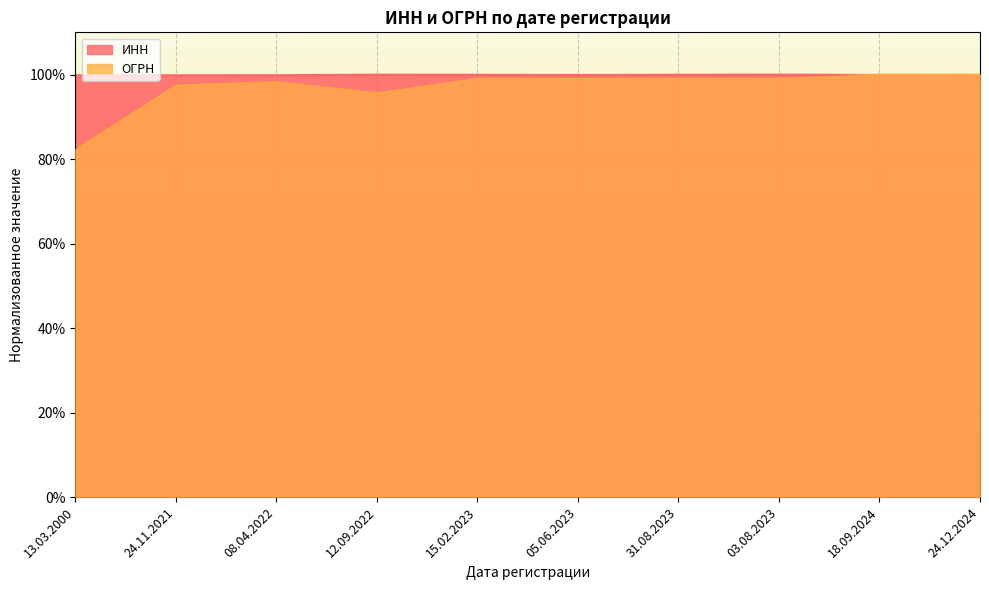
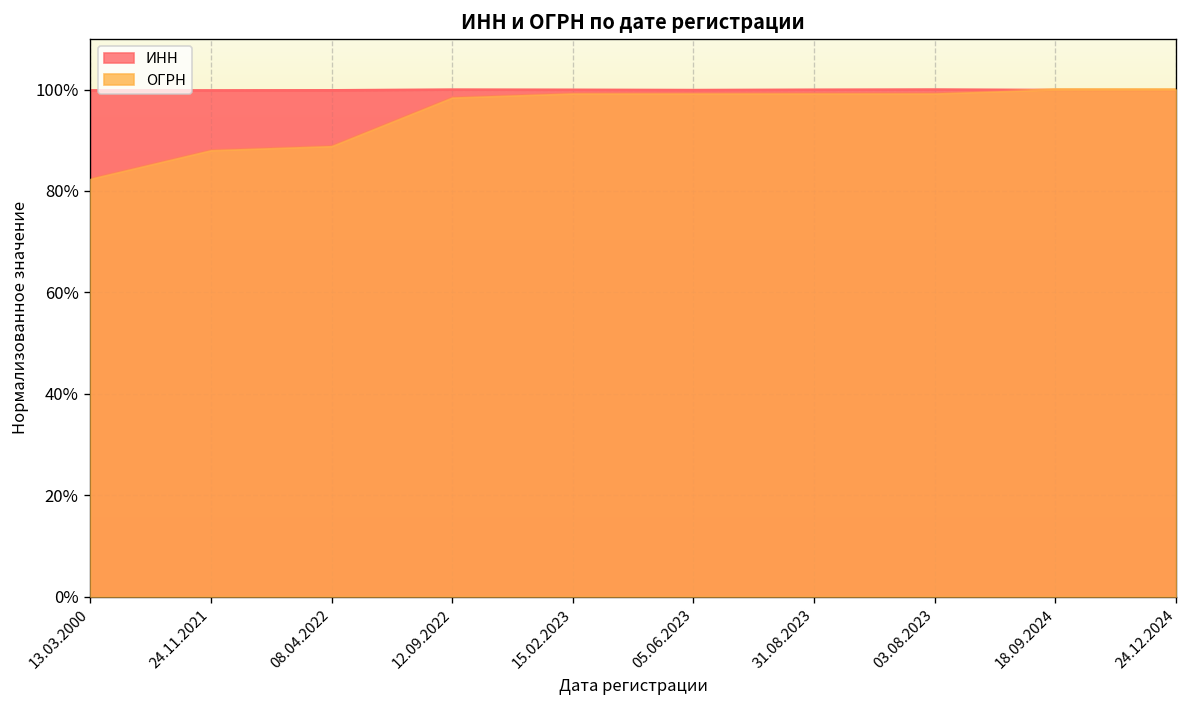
ОГРН, 24.11.2021: 98% -> 88%
ОГРН, 08.04.2022: 98% -> 89%
ОГРН, 12.09.2022: 96% -> 98%
